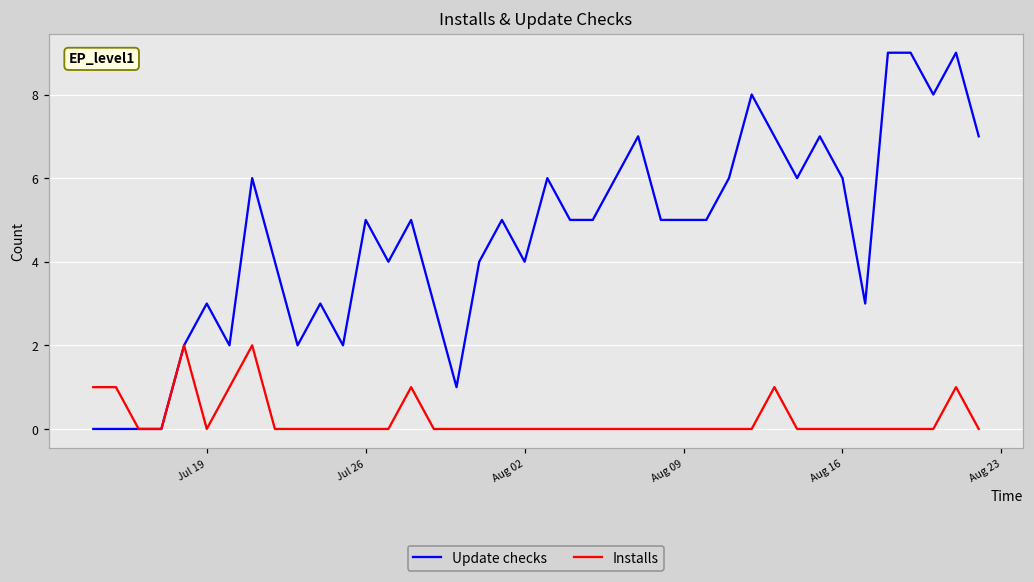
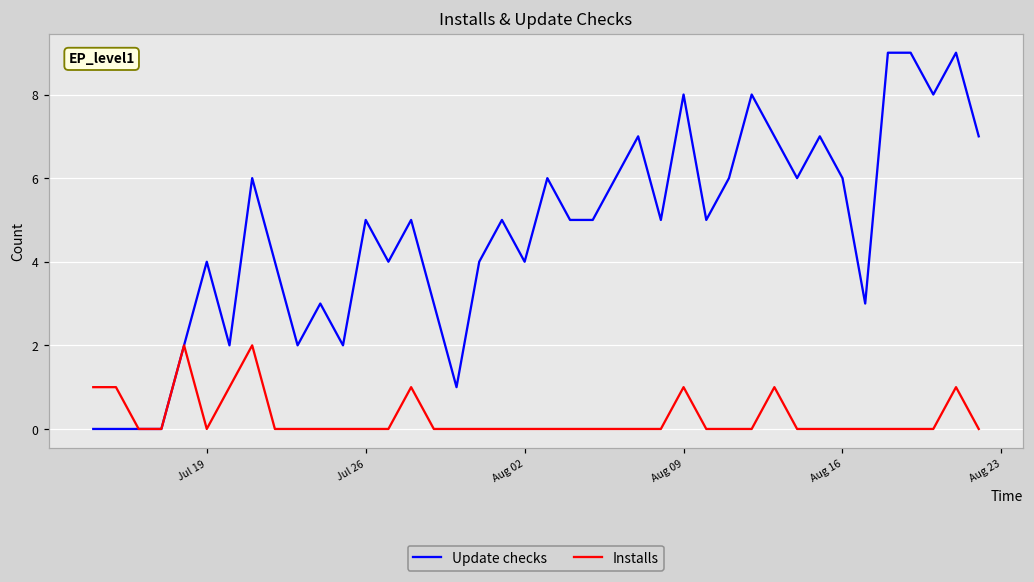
Update checks, Jul 19: 3 -> 4
Update checks, Aug 09: 5 -> 8
Installs, Aug 09: 0 -> 1
